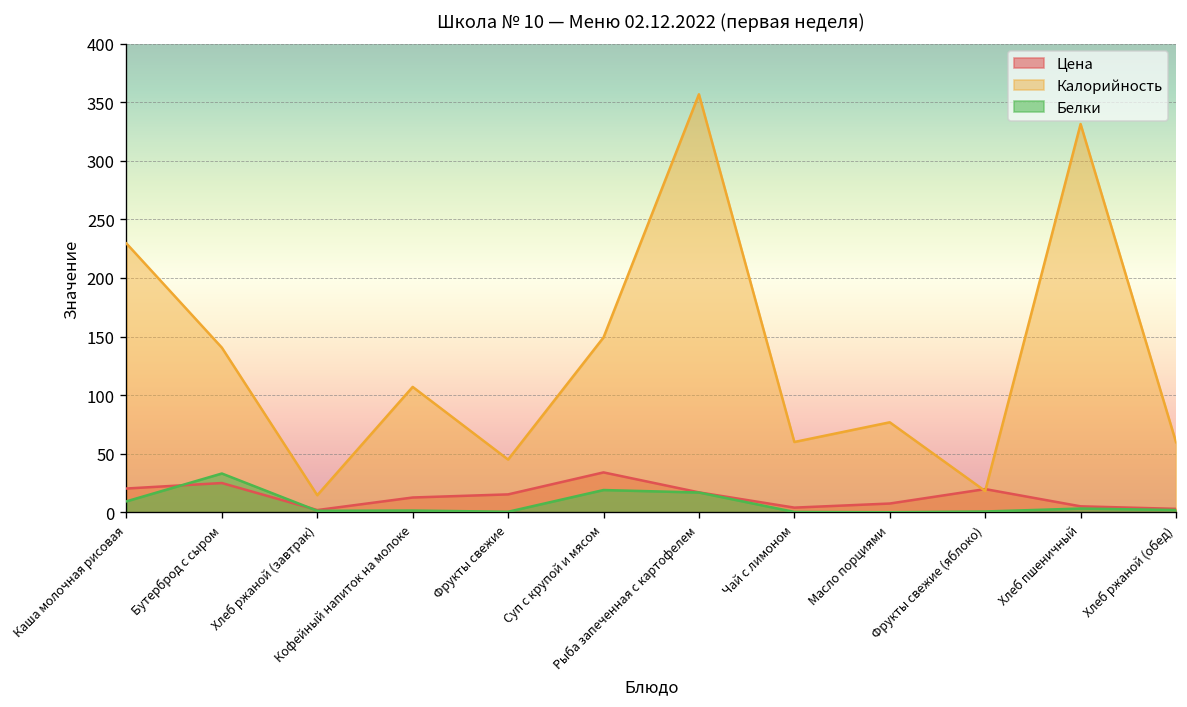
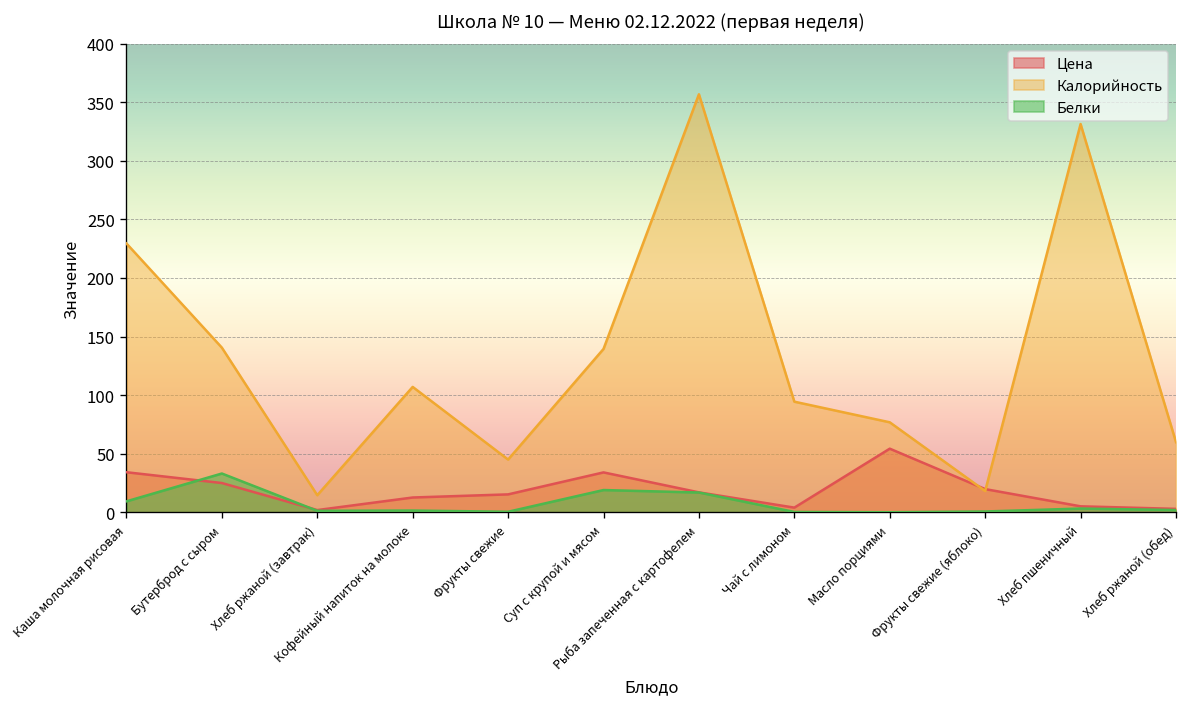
Цена, Каша молочная рисовая: 20 -> 30
Калорийность, Суп с крупой и мясом: 150 -> 140
Калорийность, Чай с лимоном: 60 -> 90
Цена, Масло порциями: 10 -> 50
